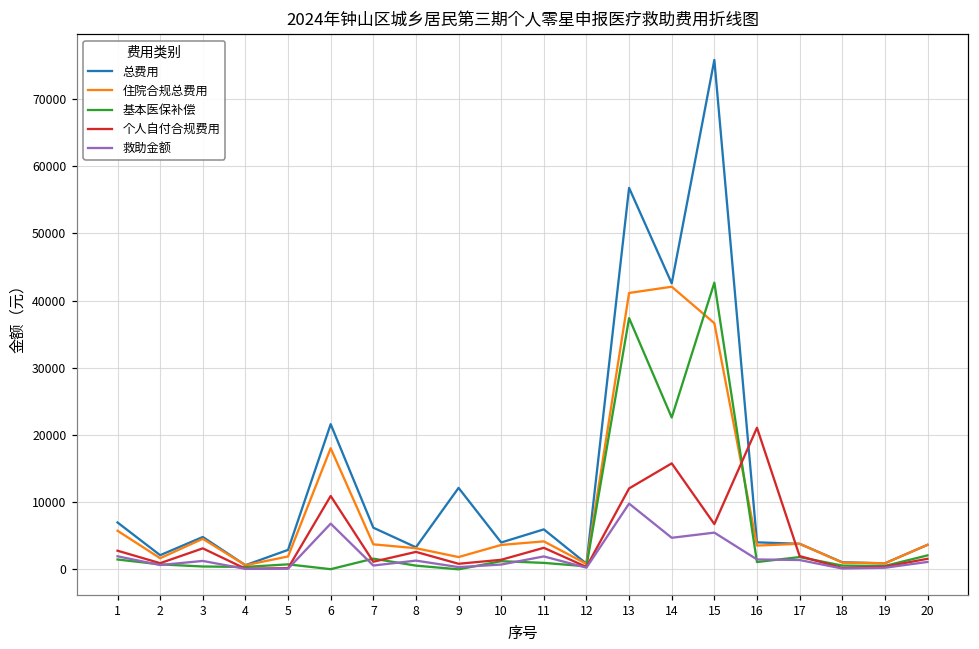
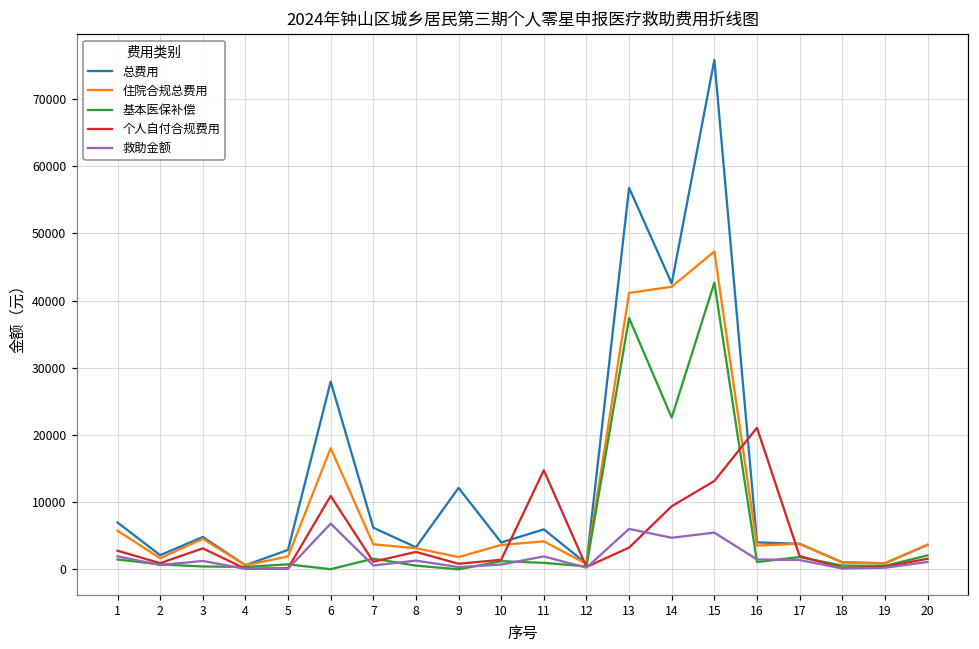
总费用, 6: 22000 -> 28000
个人自付合规费用, 11: 3000 -> 15000
个人自付合规费用, 13: 12000 -> 3000
救助金额, 13: 10000 -> 6000
个人自付合规费用, 14: 16000 -> 9000
住院合规总费用, 15: 37000 -> 47000
个人自付合规费用, 15: 7000 -> 13000
